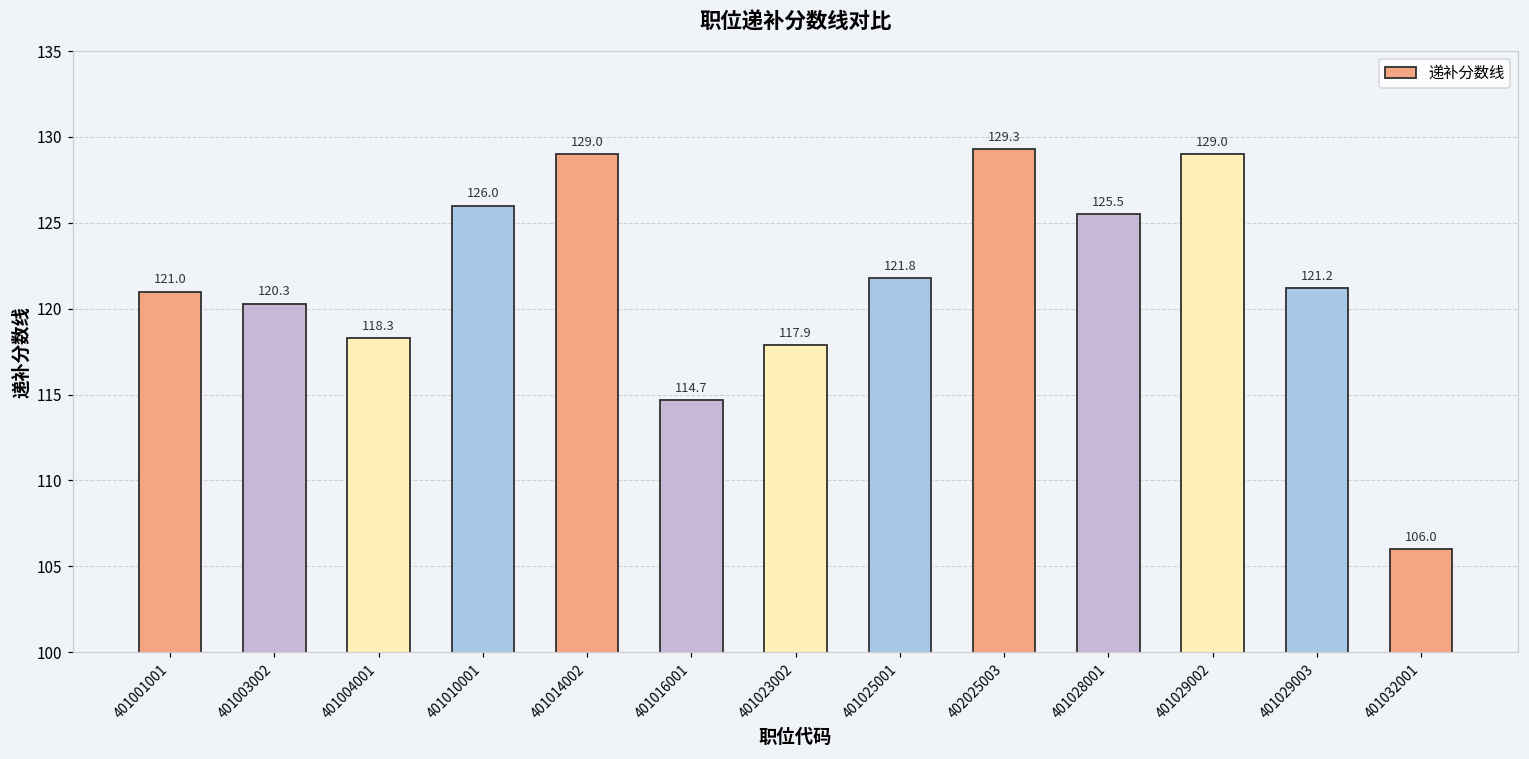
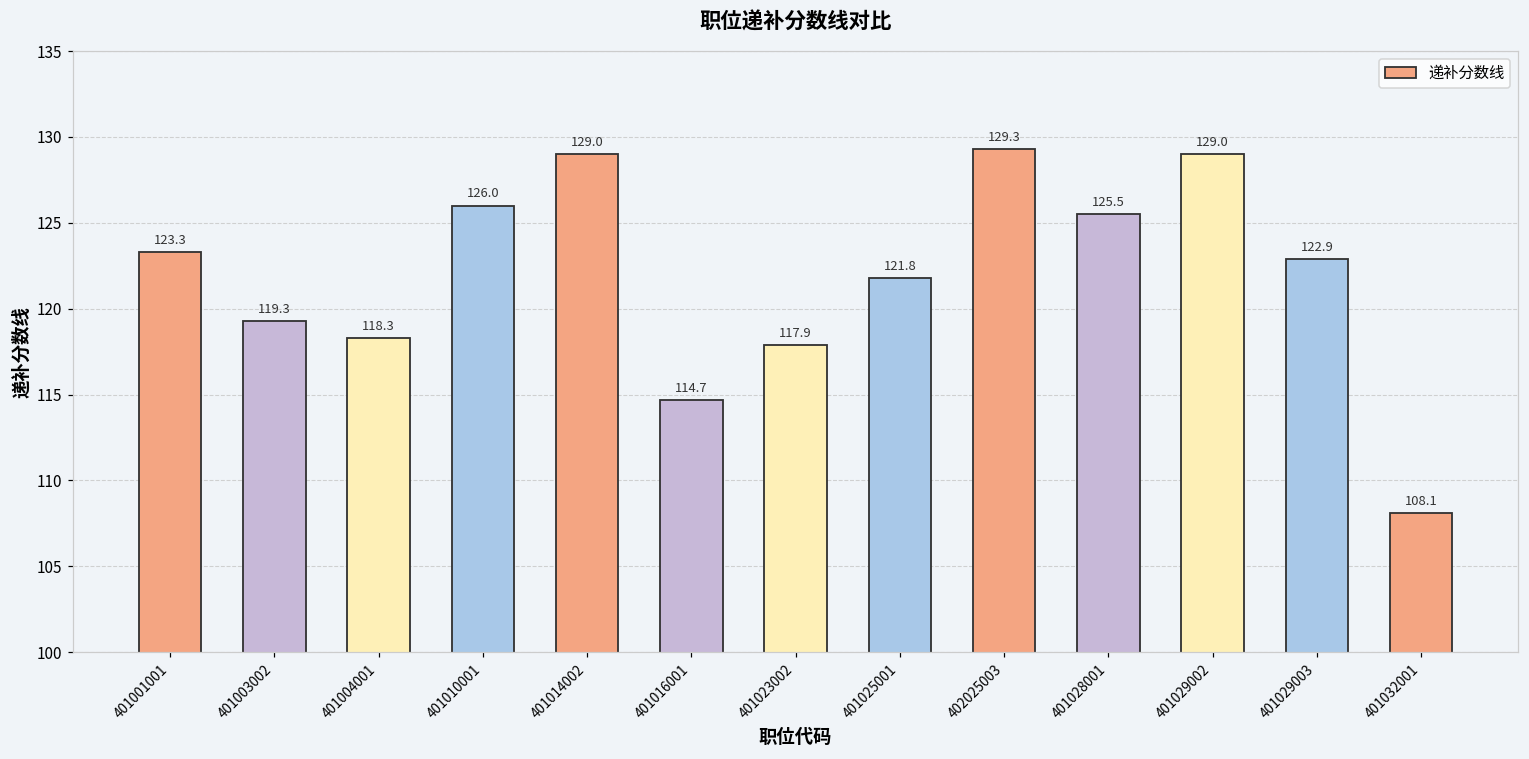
401001001: 121.0 -> 123.3
401003002: 120.3 -> 119.3
401029003: 121.2 -> 122.9
401032001: 106.0 -> 108.1
